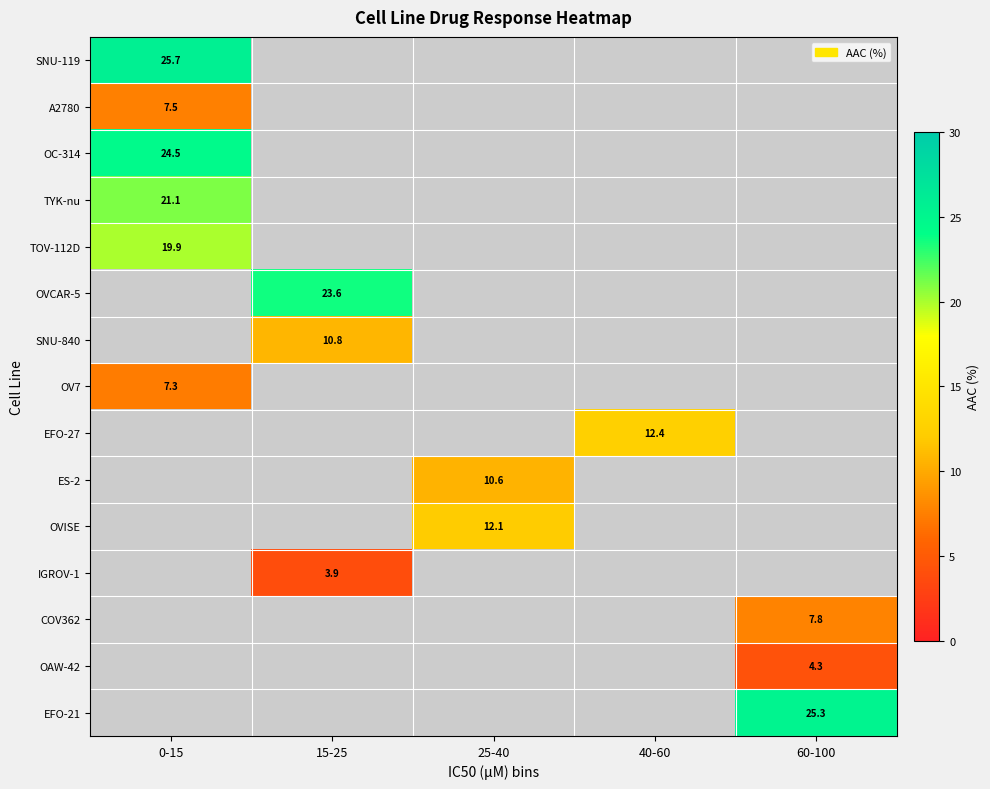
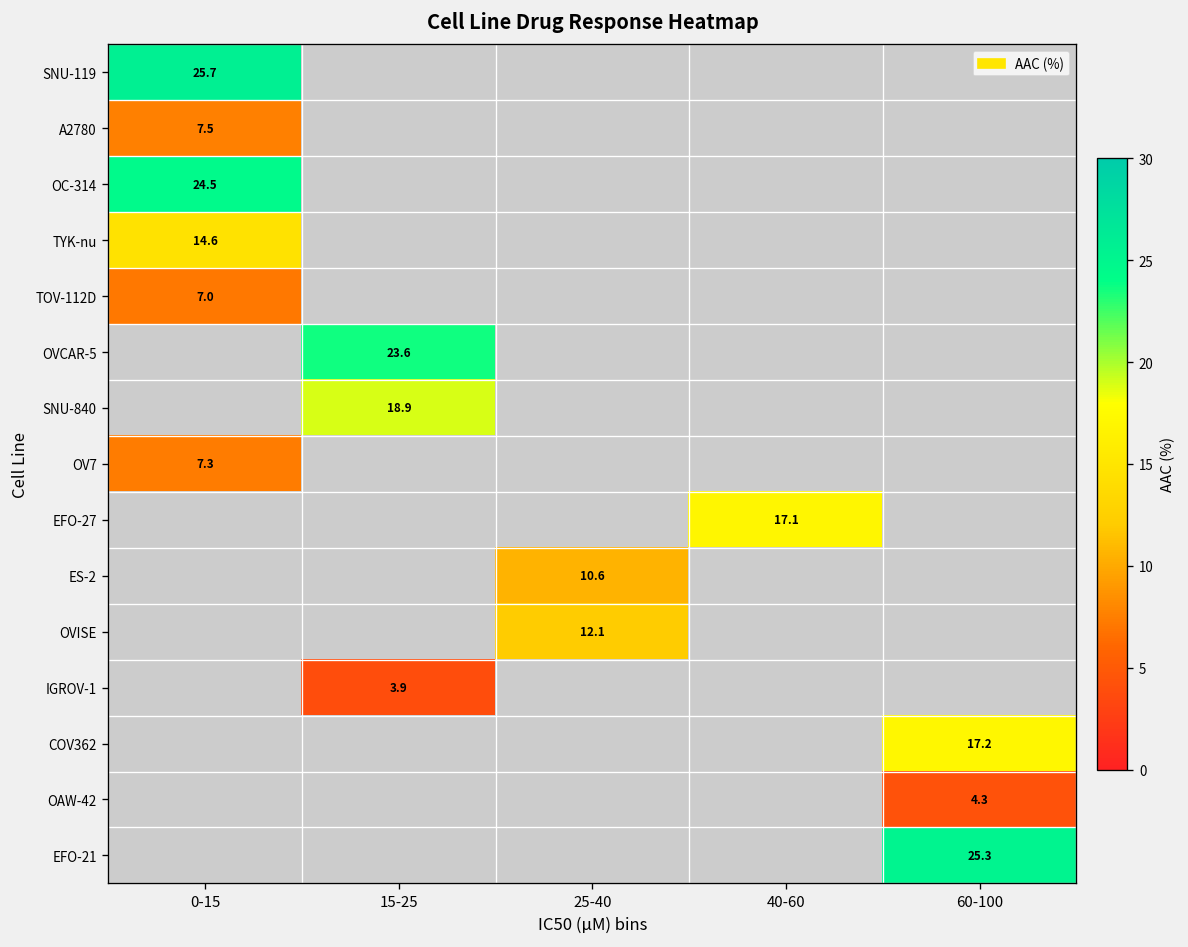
TYK-nu, 0-15: 21.1 -> 14.6
TOV-112D, 0-15: 19.9 -> 7.0
SNU-840, 15-25: 10.8 -> 18.9
EFO-27, 40-60: 12.4 -> 17.1
COV362, 60-100: 7.8 -> 17.2
